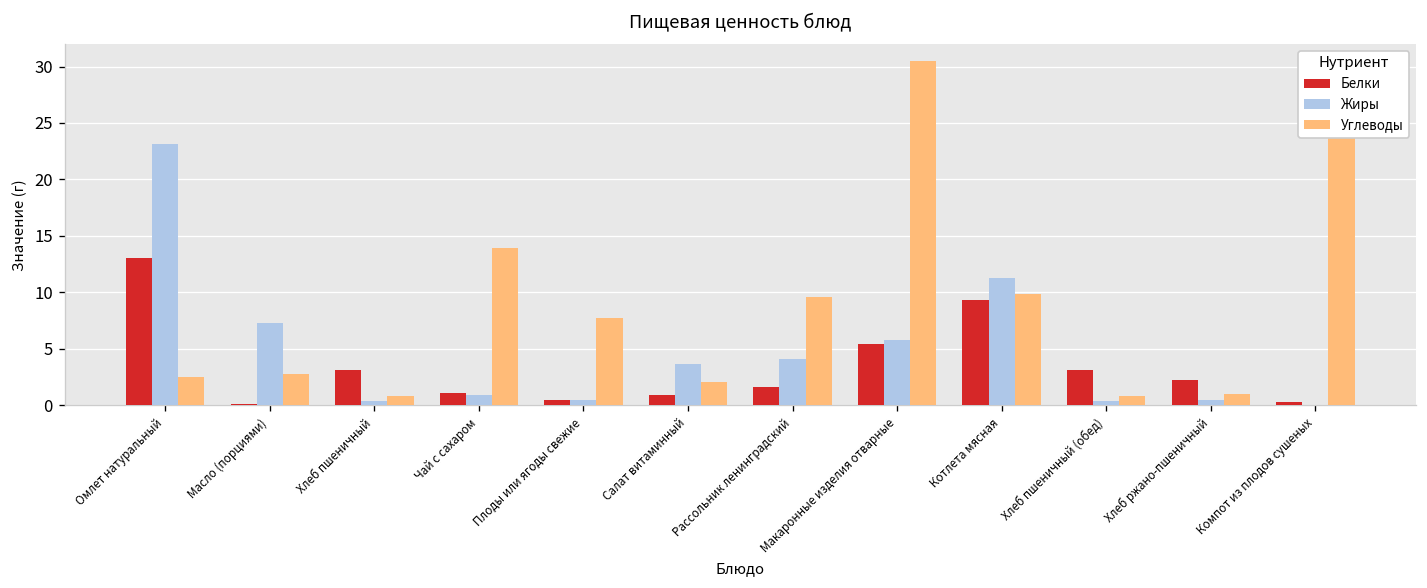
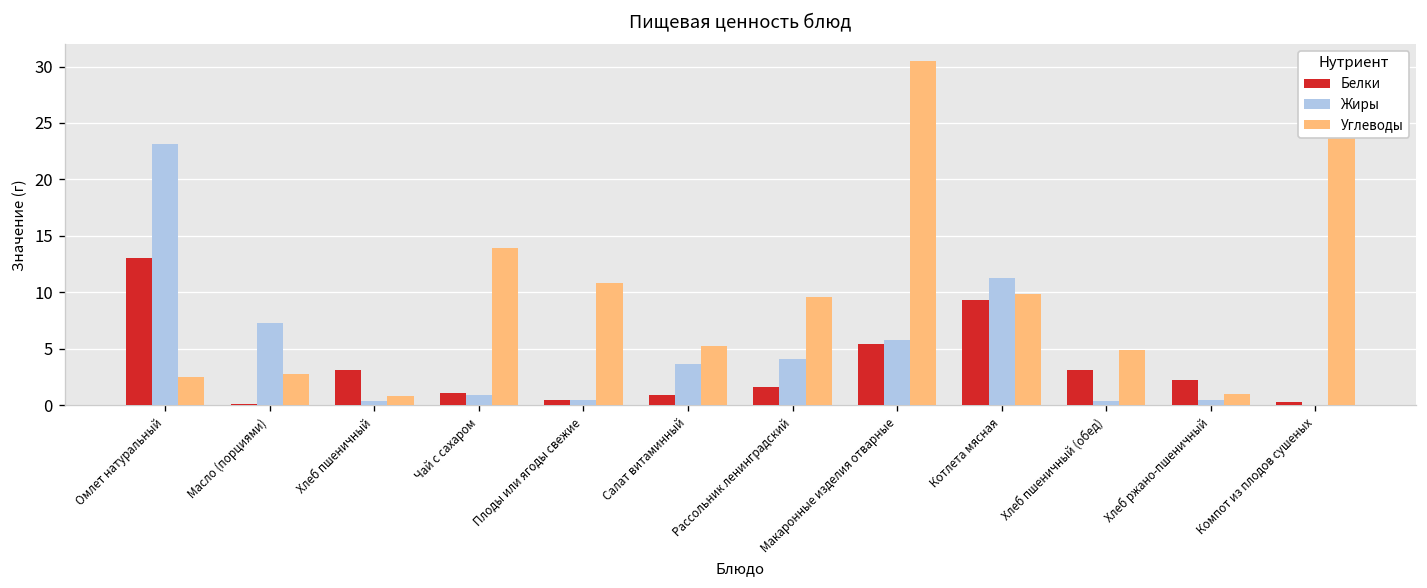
Углеводы, Плоды или ягоды свежие: 8 -> 11
Углеводы, Салат витаминный: 2 -> 5
Углеводы, Хлеб пшеничный (обед): 1 -> 5
